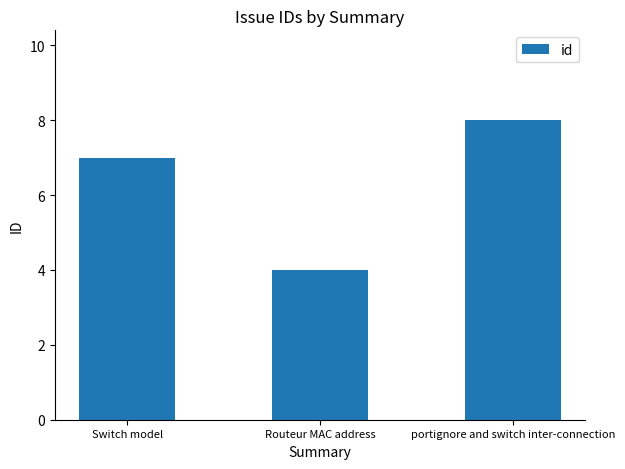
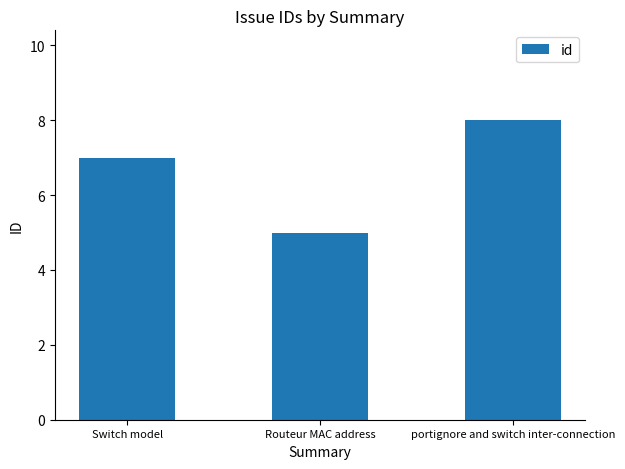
Routeur MAC address: 4 -> 5
